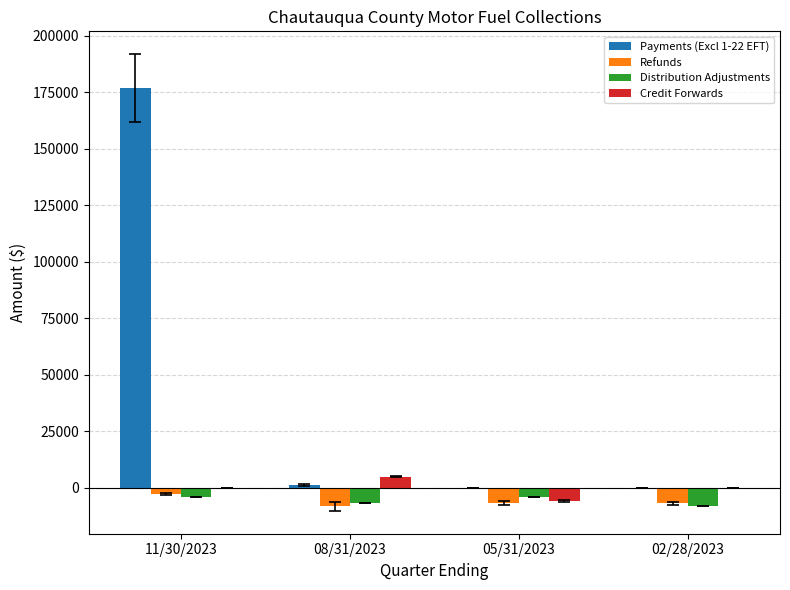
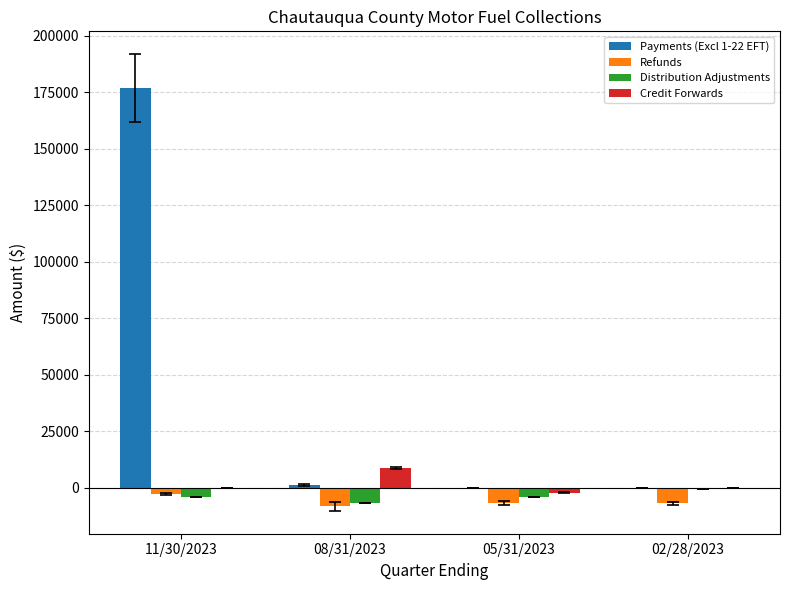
Credit Forwards, 08/31/2023: 5000 -> 9000
Credit Forwards, 05/31/2023: -6000 -> -2000
Distribution Adjustments, 02/28/2023: -8000 -> -1000
